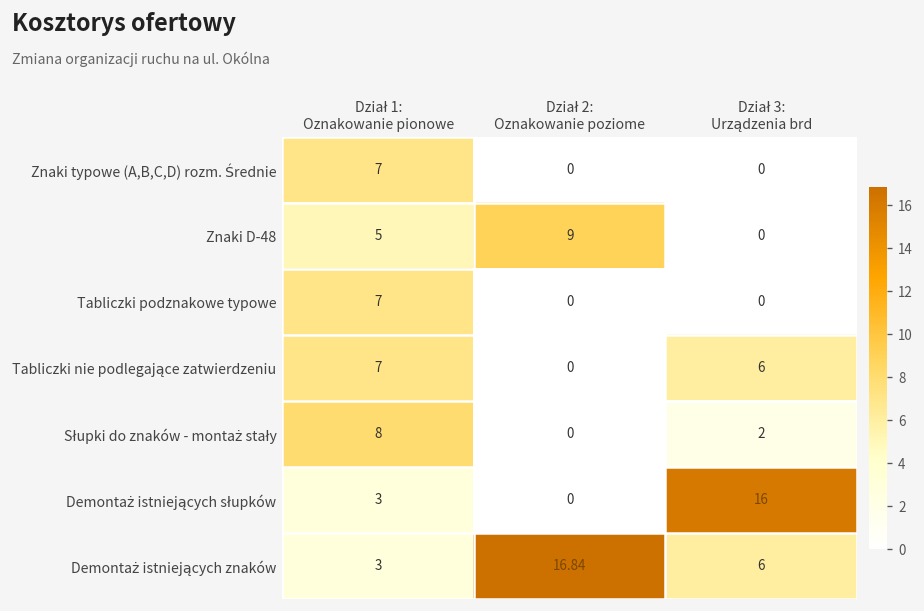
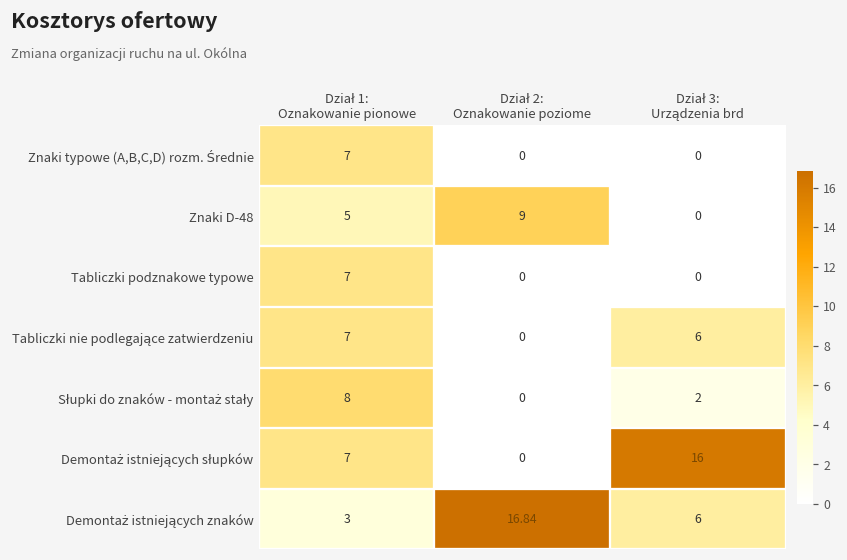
Demontaż istniejących słupków, Dział 1: Oznakowanie pionowe: 3 -> 7
